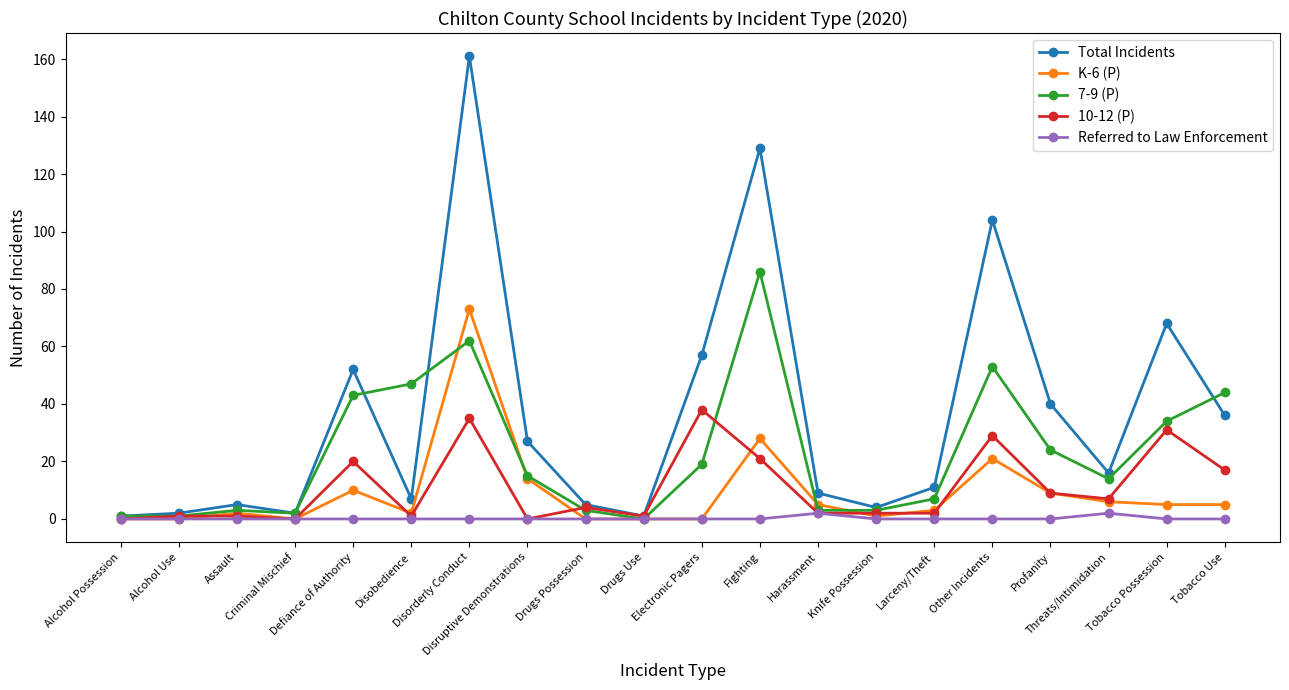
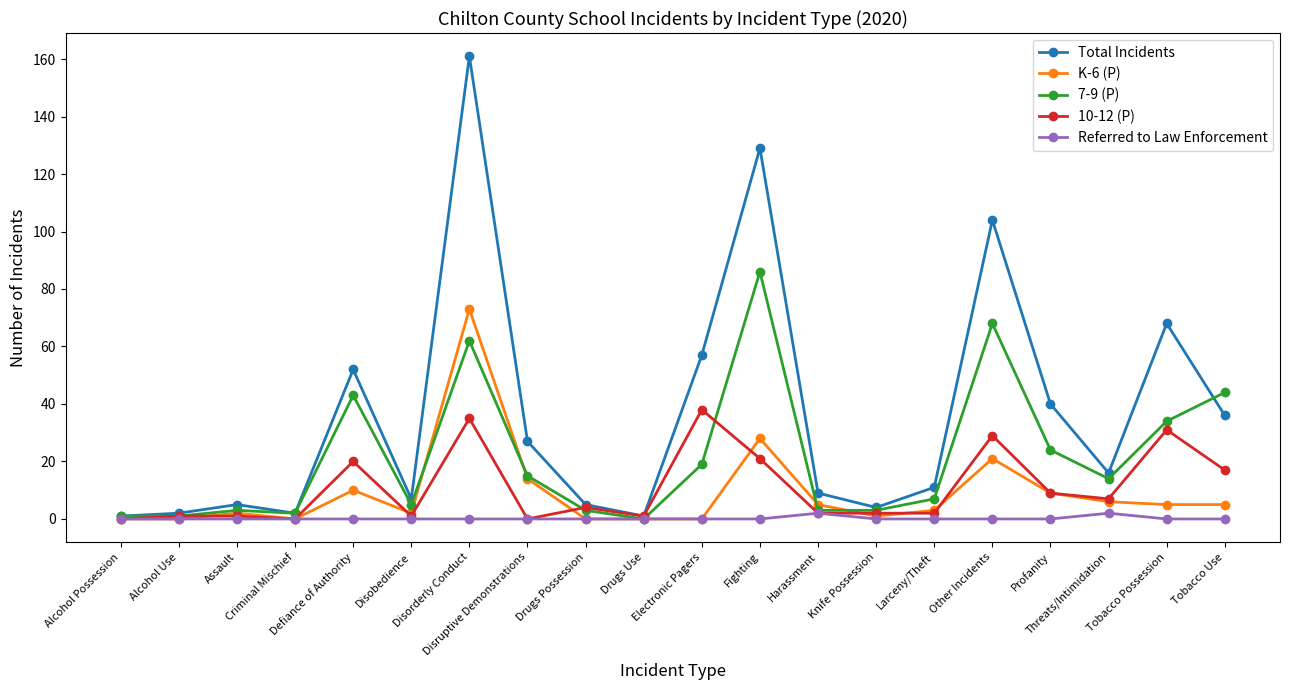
7-9 (P), Disobedience: 47 -> 5
7-9 (P), Other Incidents: 53 -> 68
